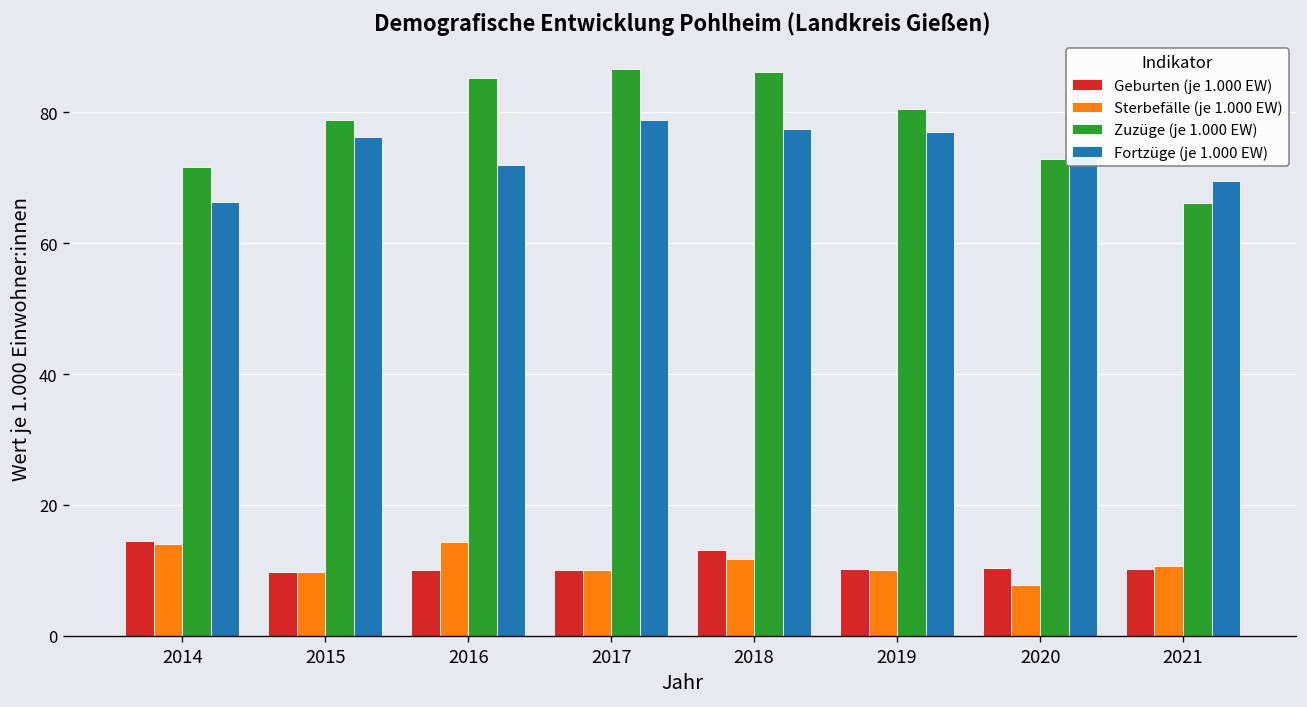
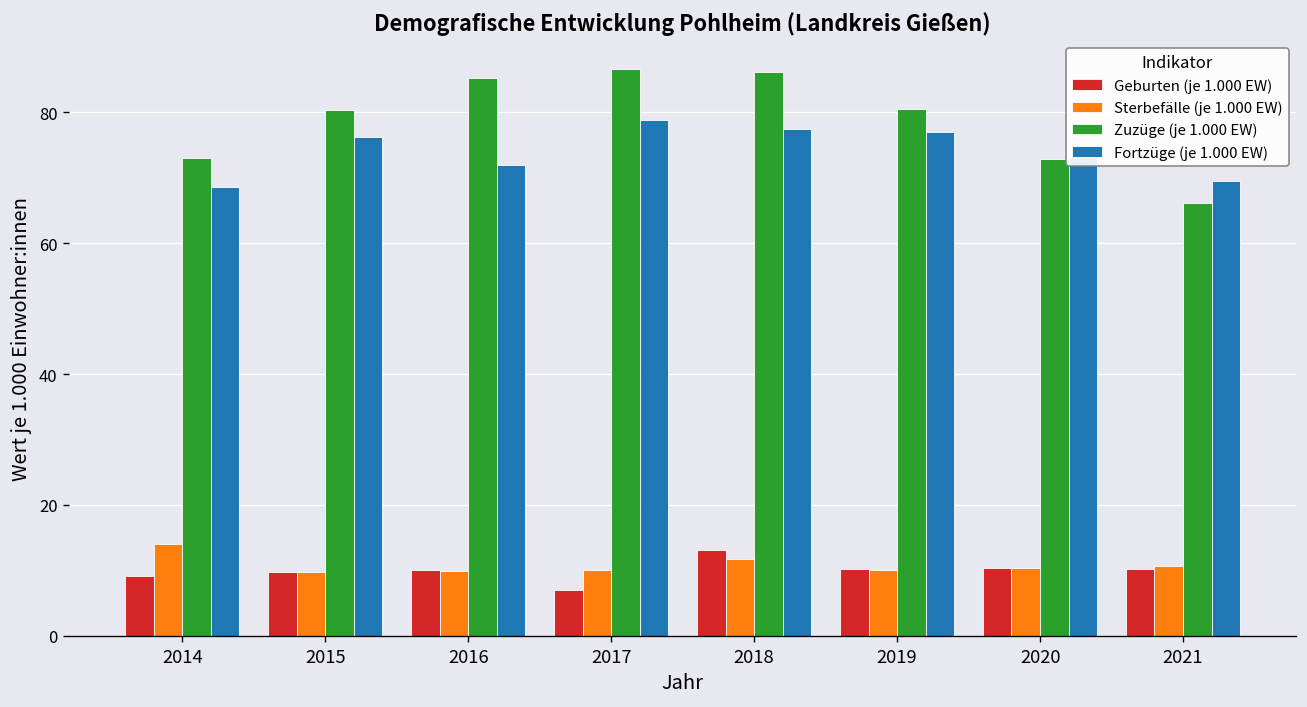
Geburten (je 1.000 EW), 2014: 15 -> 9
Zuzüge (je 1.000 EW), 2014: 72 -> 73
Fortzüge (je 1.000 EW), 2014: 66 -> 69
Zuzüge (je 1.000 EW), 2015: 79 -> 80
Sterbefälle (je 1.000 EW), 2016: 14 -> 10
Geburten (je 1.000 EW), 2017: 10 -> 7
Sterbefälle (je 1.000 EW), 2020: 8 -> 10
